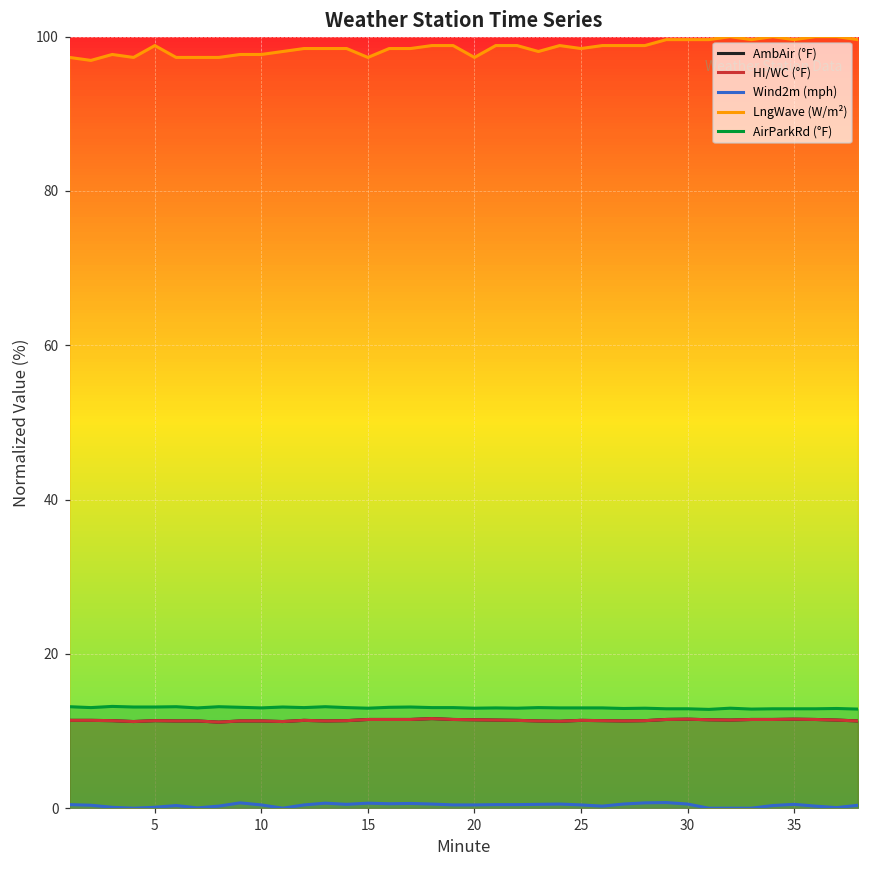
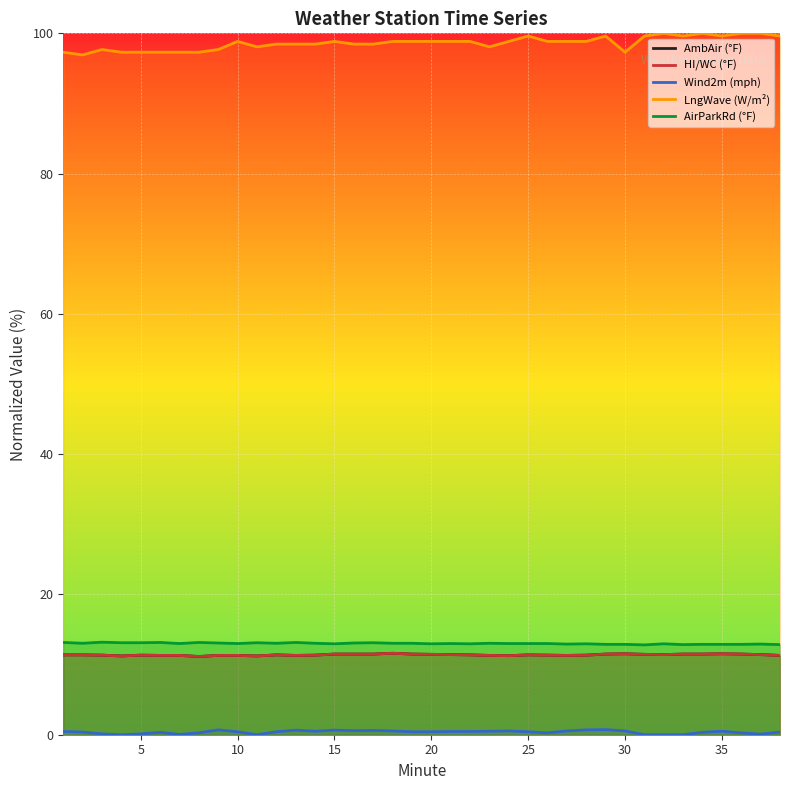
LngWave (W/m²), 5: 99 -> 97
LngWave (W/m²), 10: 98 -> 99
LngWave (W/m²), 15: 97 -> 99
LngWave (W/m²), 20: 97 -> 99
LngWave (W/m²), 25: 98 -> 100
LngWave (W/m²), 30: 100 -> 97
